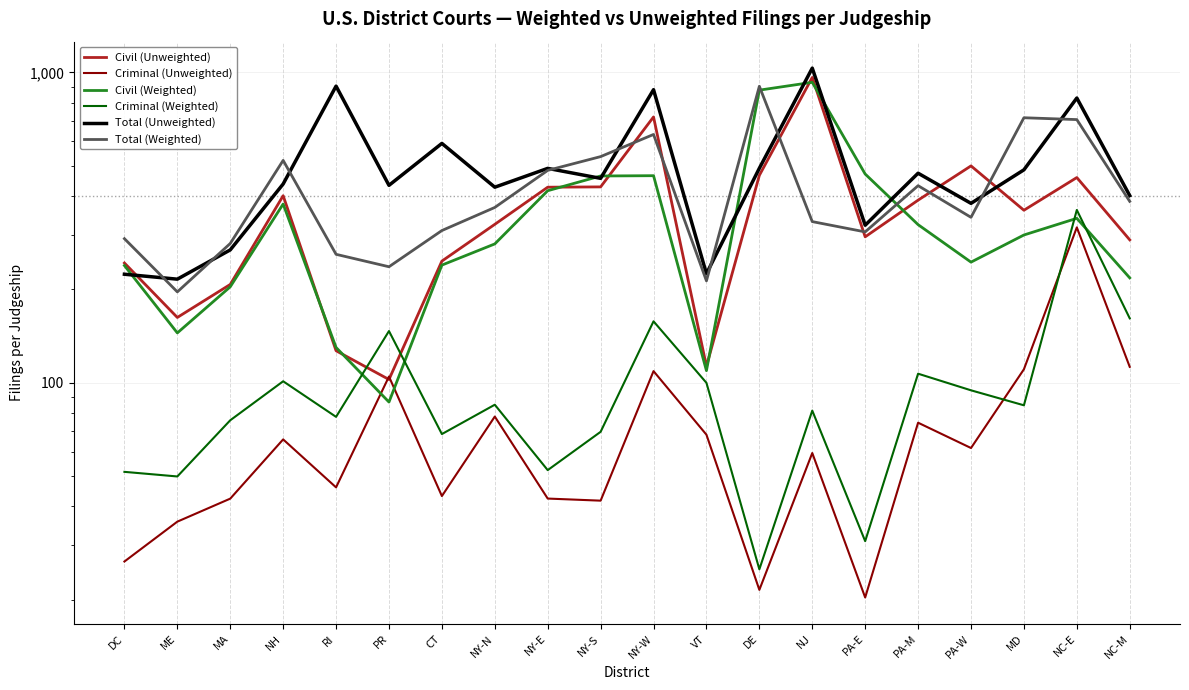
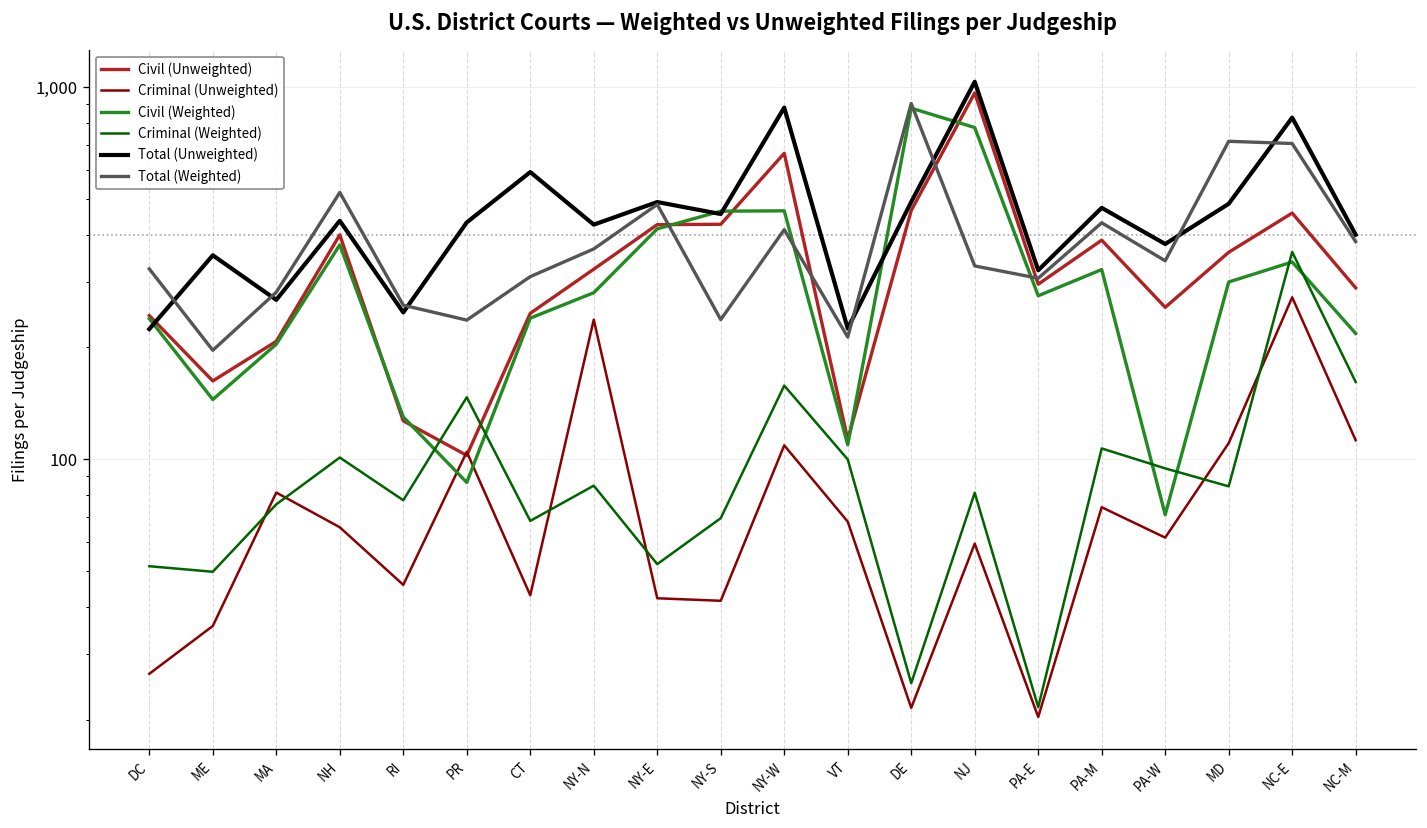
Total (Weighted), DC: 290 -> 320
Total (Unweighted), ME: 220 -> 350
Criminal (Unweighted), MA: 42 -> 81
Total (Unweighted), RI: 900 -> 250
Criminal (Unweighted), NY-N: 78 -> 240
Total (Weighted), NY-S: 540 -> 240
Civil (Unweighted), NY-W: 720 -> 660
Total (Weighted), NY-W: 630 -> 410
Civil (Weighted), NJ: 930 -> 780
Civil (Weighted), PA-E: 470 -> 270
Criminal (Weighted), PA-E: 31 -> 22
Civil (Unweighted), PA-W: 500 -> 260
Civil (Weighted), PA-W: 240 -> 71
Criminal (Unweighted), NC-E: 320 -> 270
